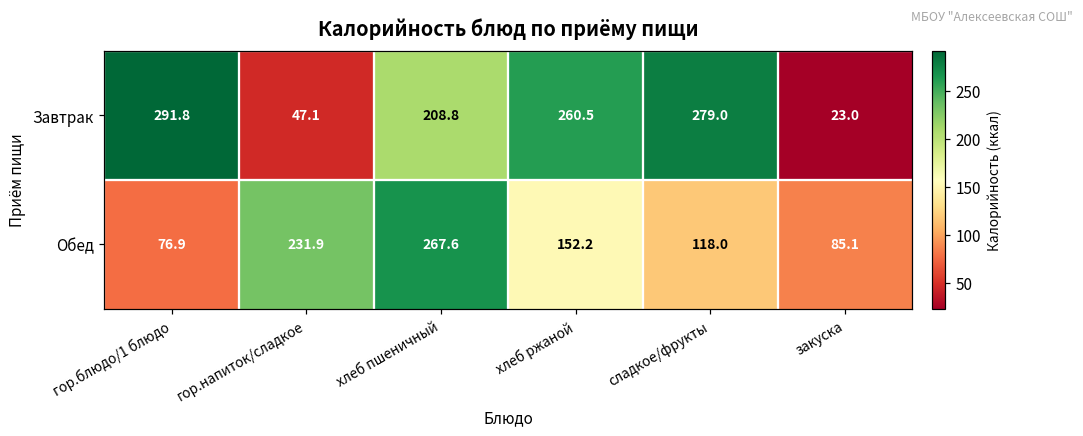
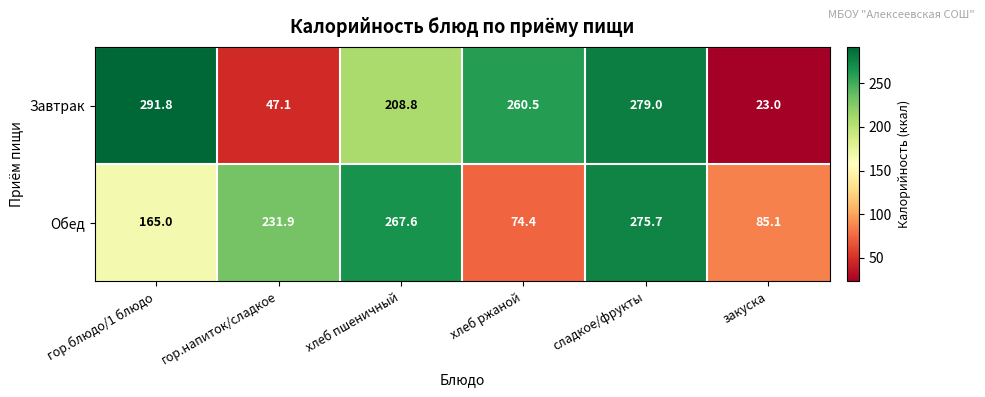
Обед, гор.блюдо/1 блюдо: 76.9 -> 165.0
Обед, хлеб ржаной: 152.2 -> 74.4
Обед, сладкое/фрукты: 118.0 -> 275.7
